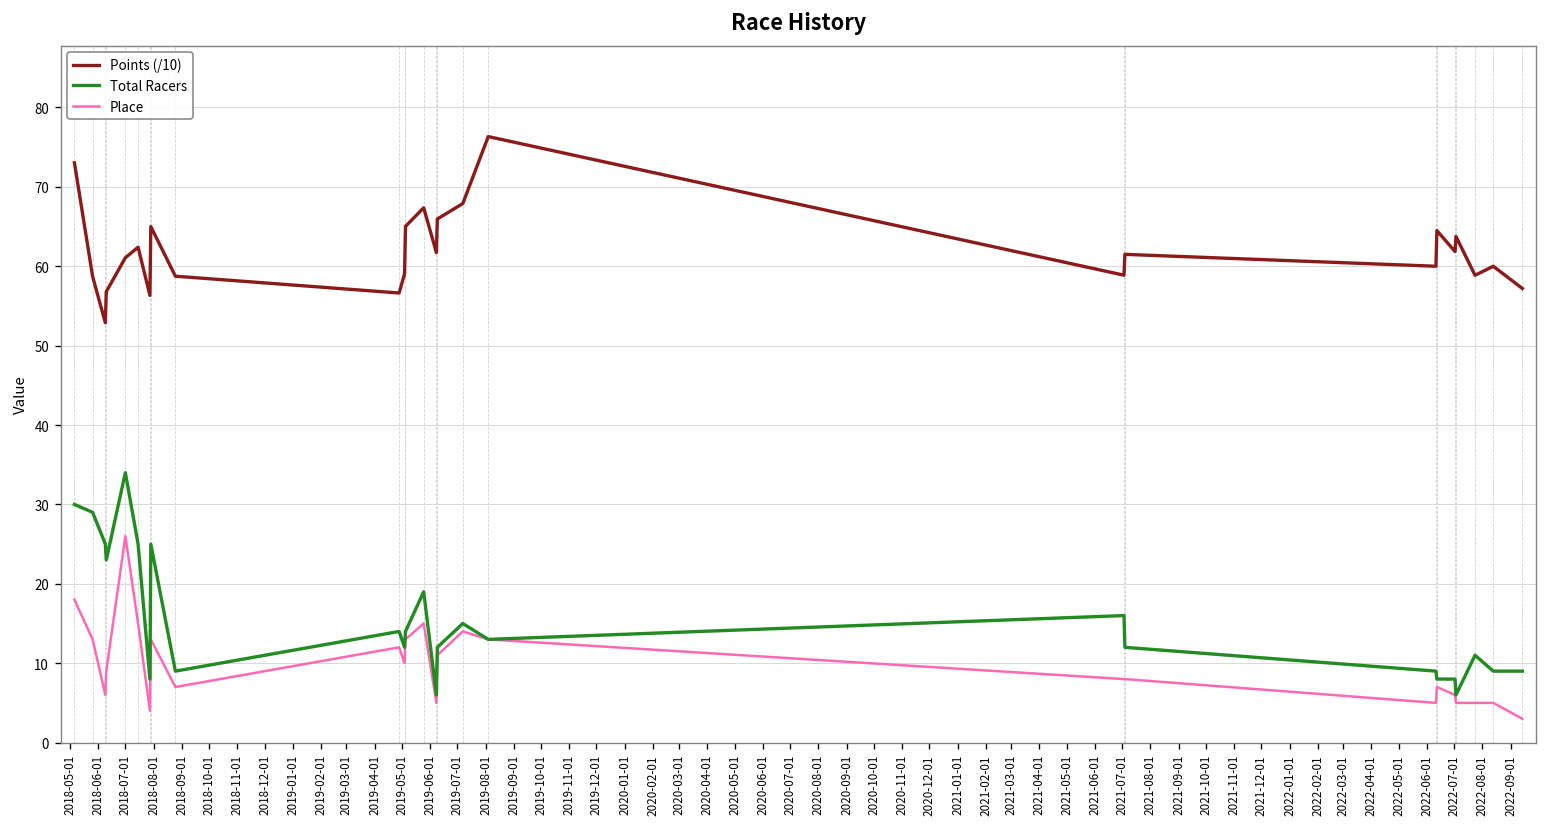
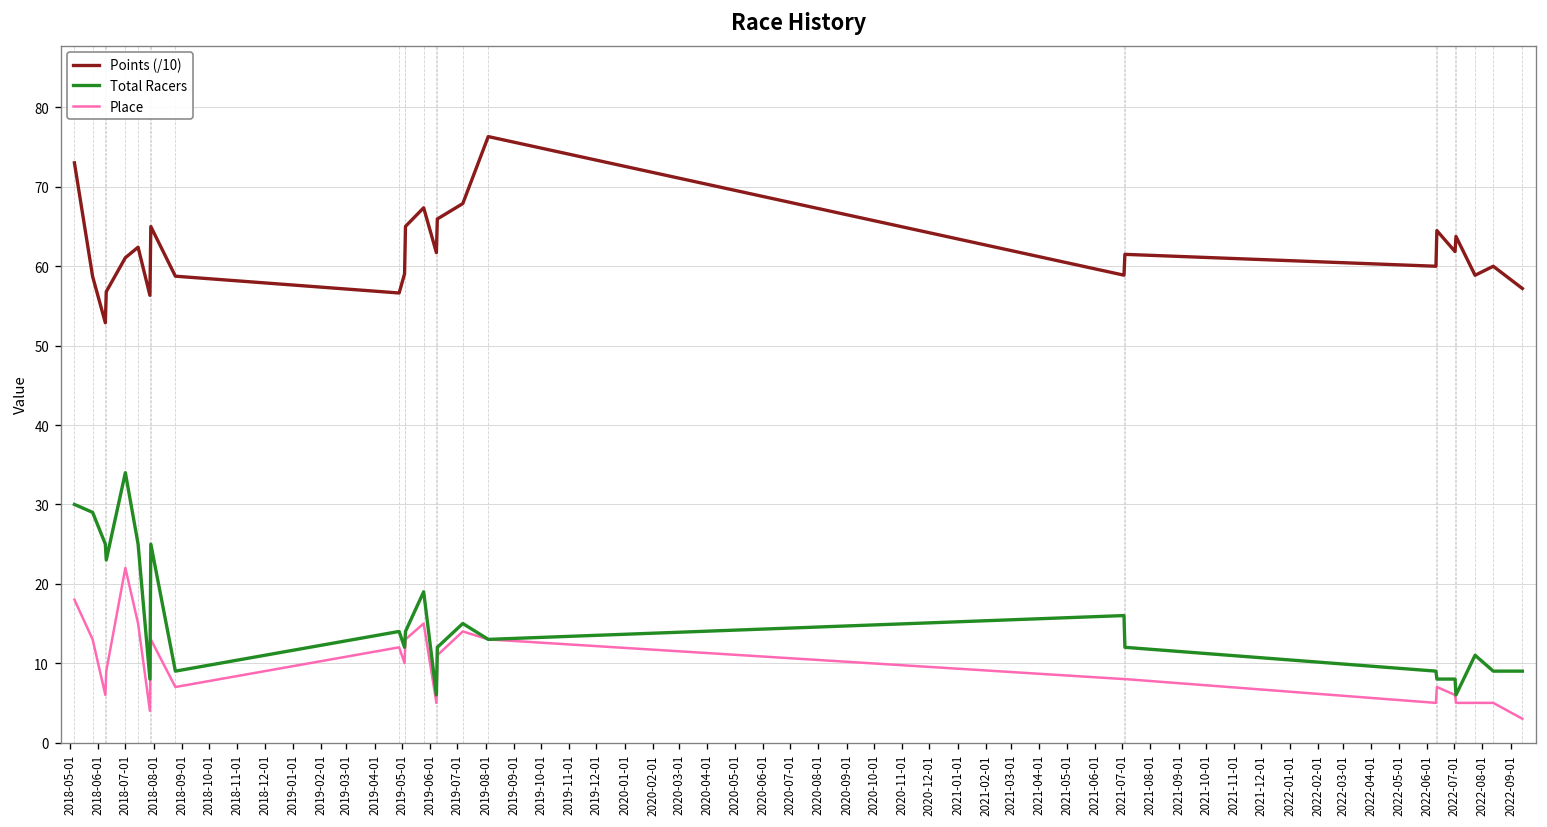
Place, 2018-07-01: 26 -> 22
